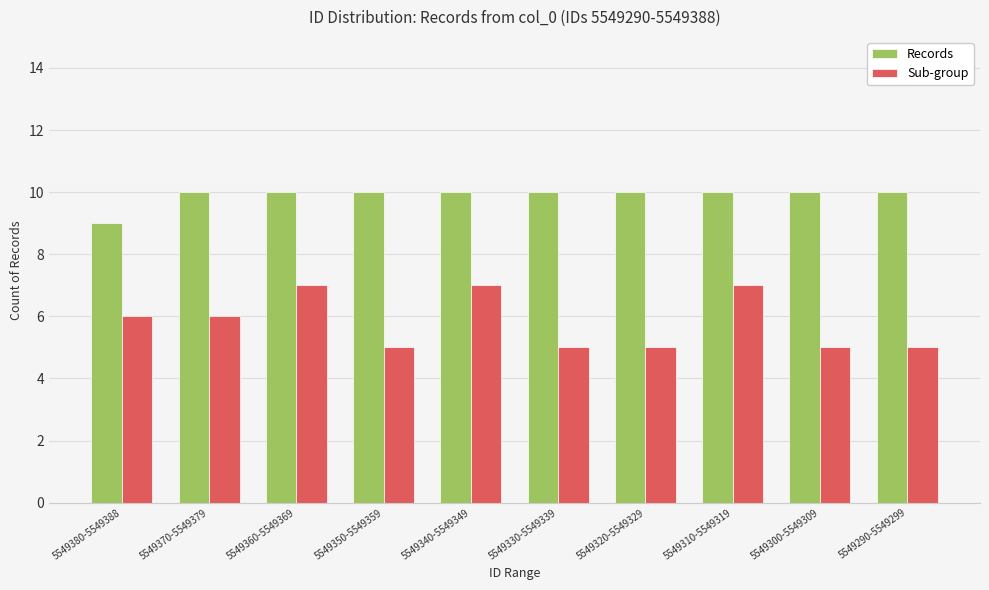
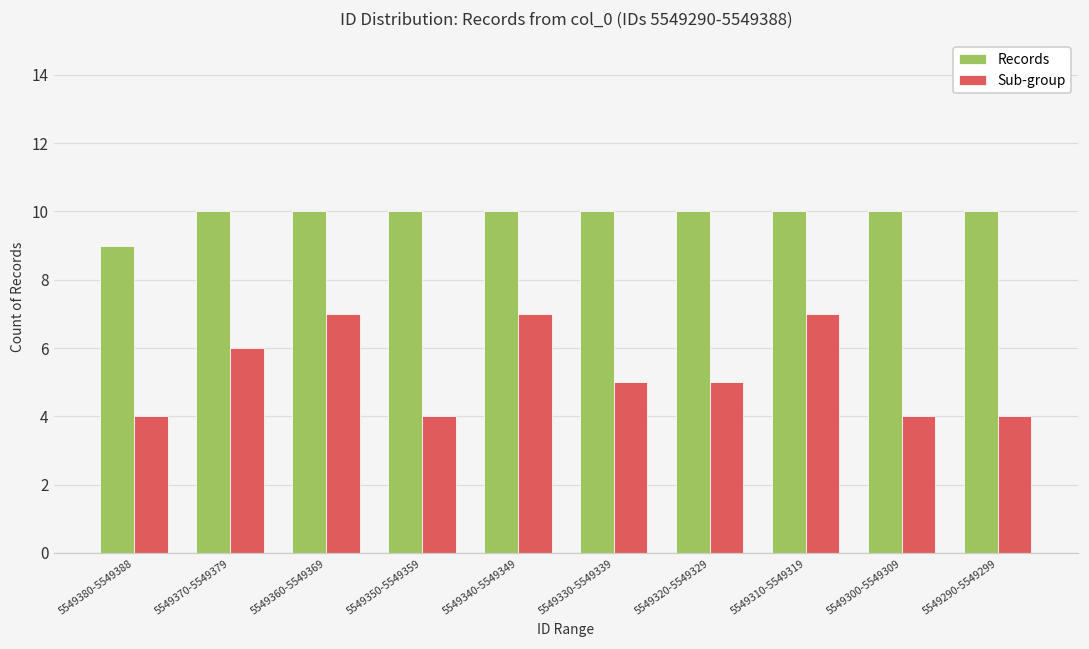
Sub-group, 5549380-5549388: 6 -> 4
Sub-group, 5549350-5549359: 5 -> 4
Sub-group, 5549300-5549309: 5 -> 4
Sub-group, 5549290-5549299: 5 -> 4
